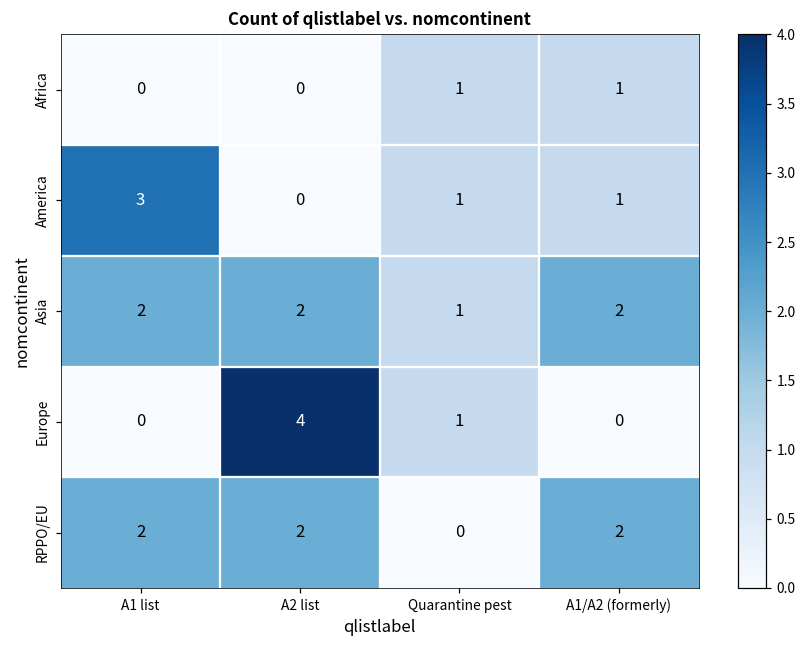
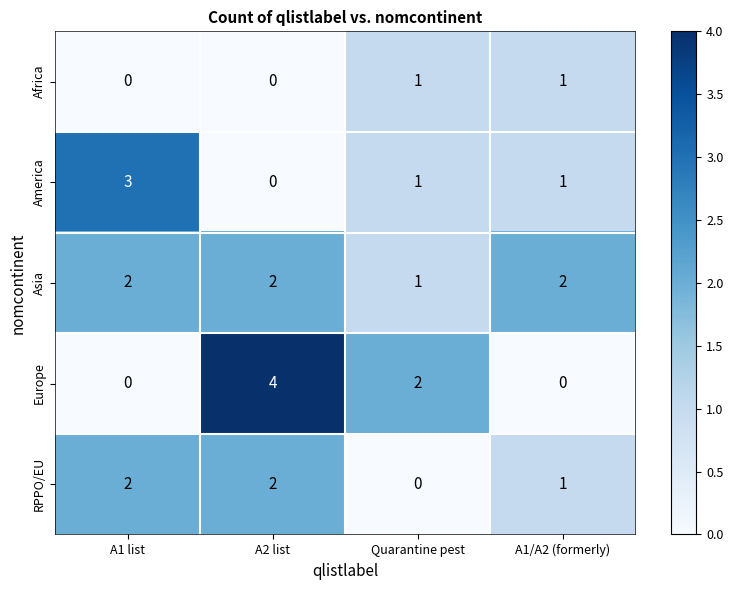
Europe, Quarantine pest: 1 -> 2
RPPO/EU, A1/A2 (formerly): 2 -> 1
